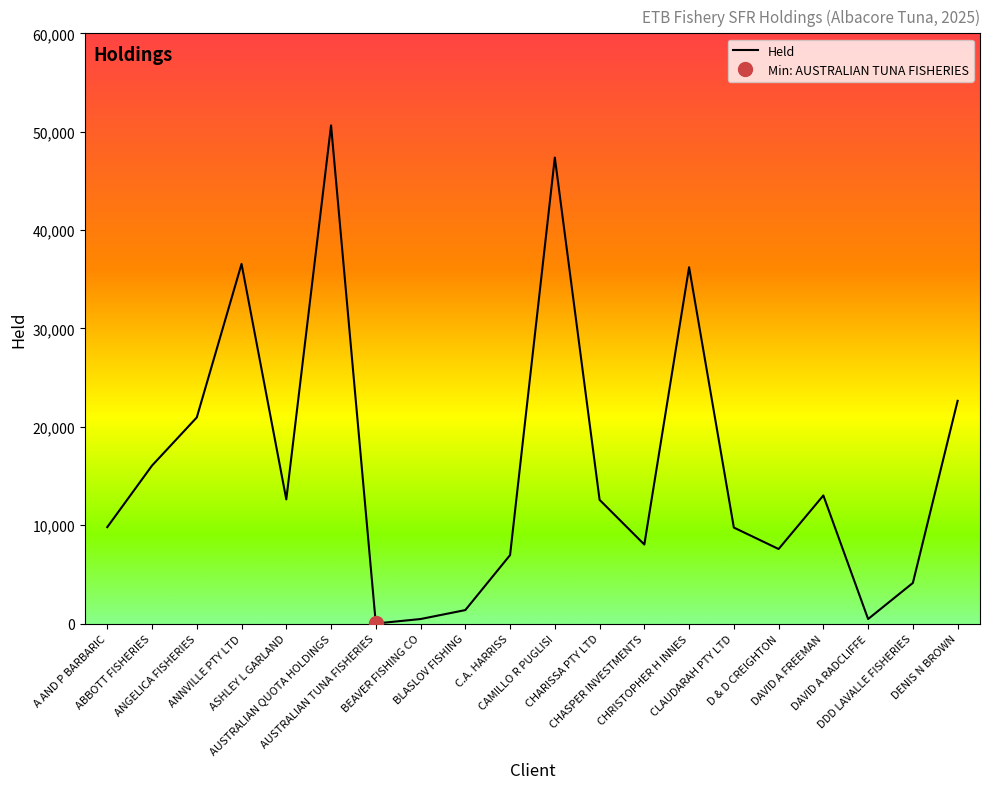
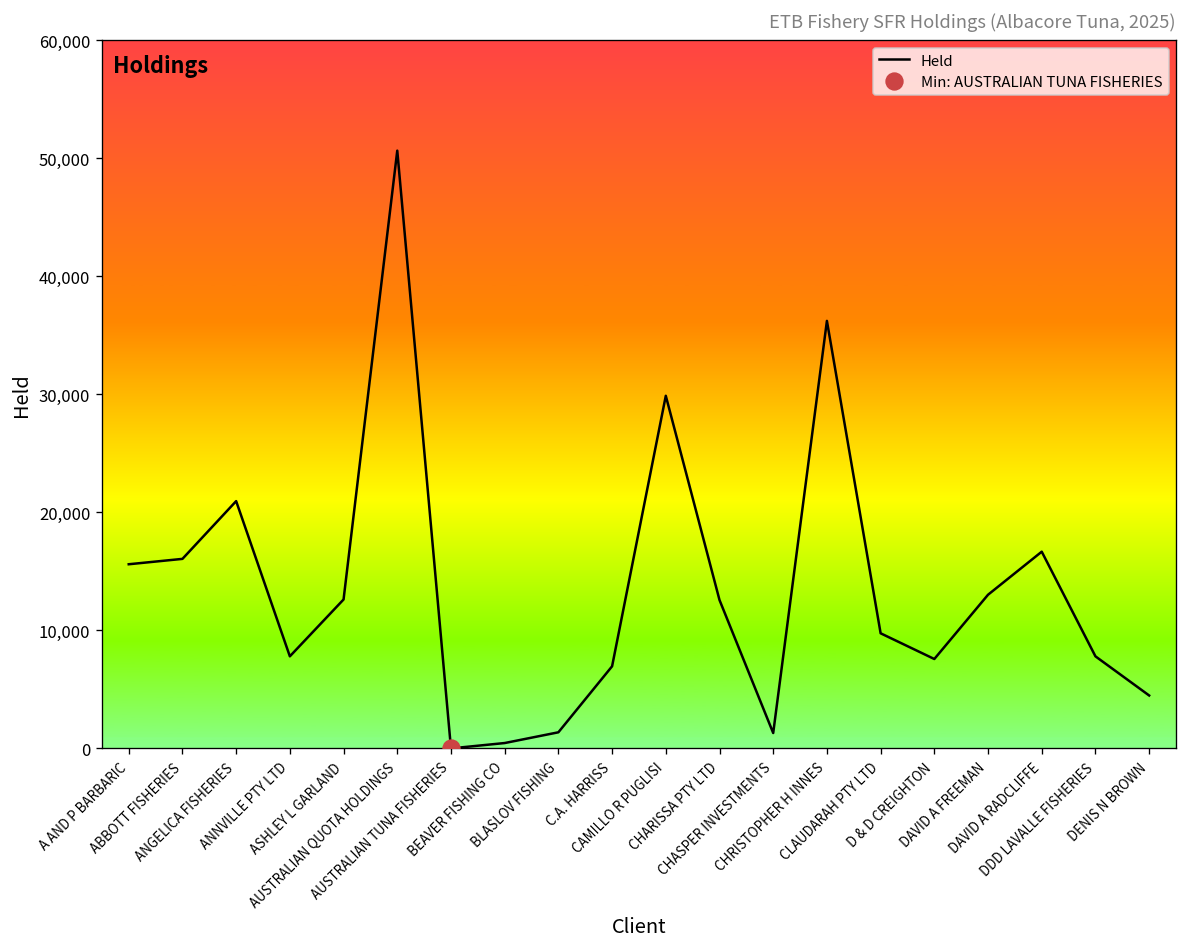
Held, A AND P BARBARIC: 10,000 -> 16,000
Held, ANNVILLE PTY LTD: 37,000 -> 8,000
Held, CAMILLO R PUGLISI: 47,000 -> 30,000
Held, CHASPER INVESTMENTS: 8,000 -> 1,000
Held, DAVID A RADCLIFFE: 0 -> 17,000
Held, DDD LAVALLE FISHERIES: 4,000 -> 8,000
Held, DENIS N BROWN: 23,000 -> 4,000
